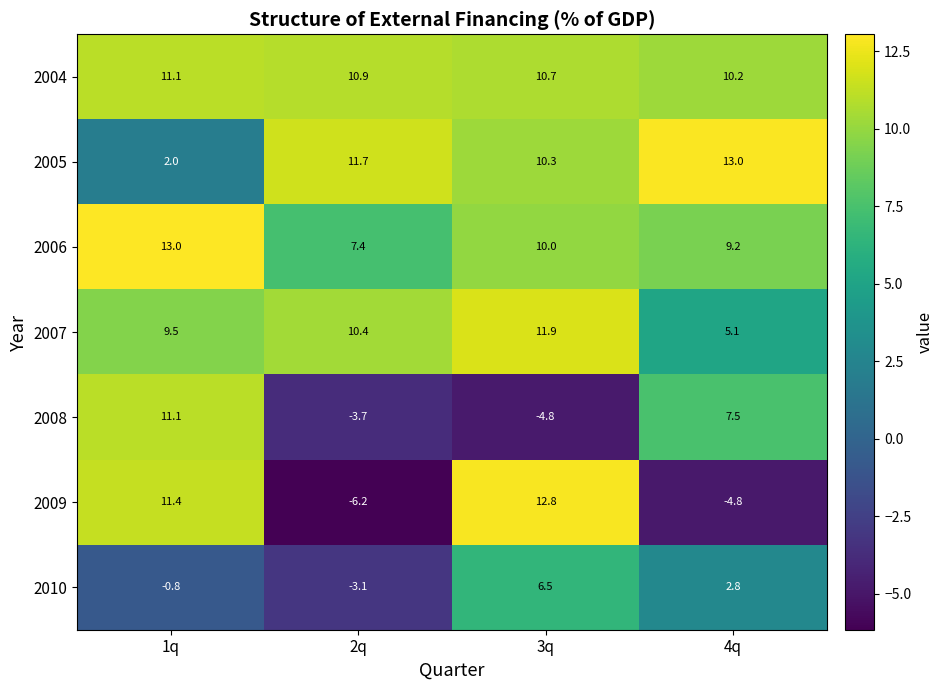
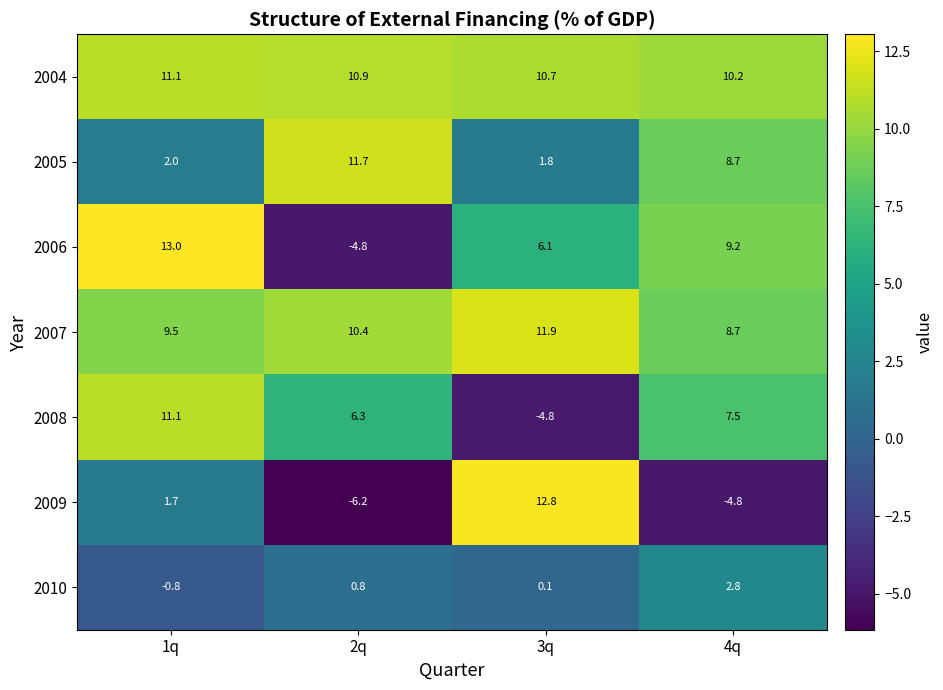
2005, 3q: 10.3 -> 1.8
2005, 4q: 13.0 -> 8.7
2006, 2q: 7.4 -> -4.8
2006, 3q: 10.0 -> 6.1
2007, 4q: 5.1 -> 8.7
2008, 2q: -3.7 -> 6.3
2009, 1q: 11.4 -> 1.7
2010, 2q: -3.1 -> 0.8
2010, 3q: 6.5 -> 0.1
